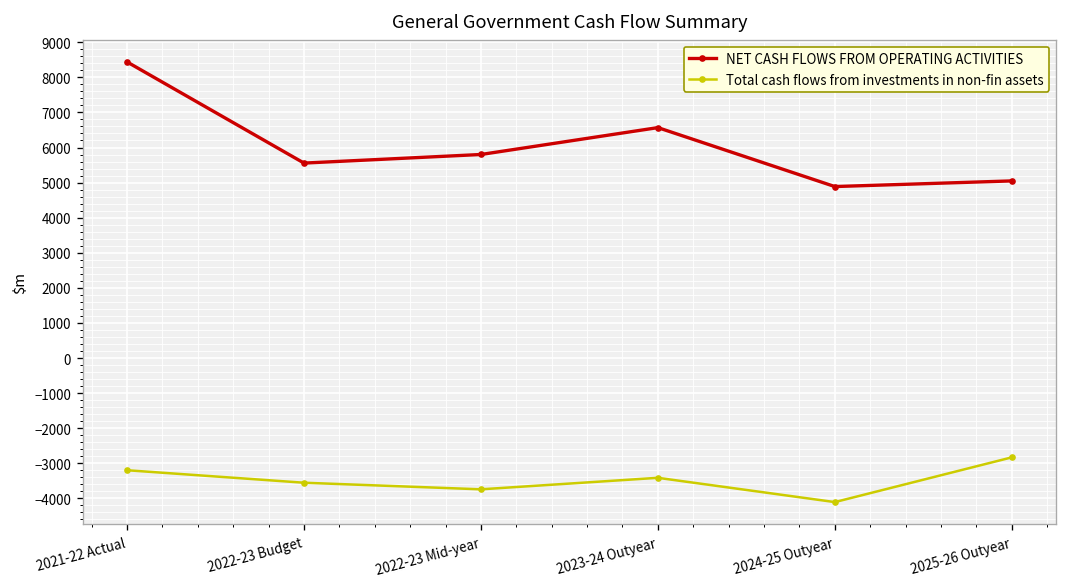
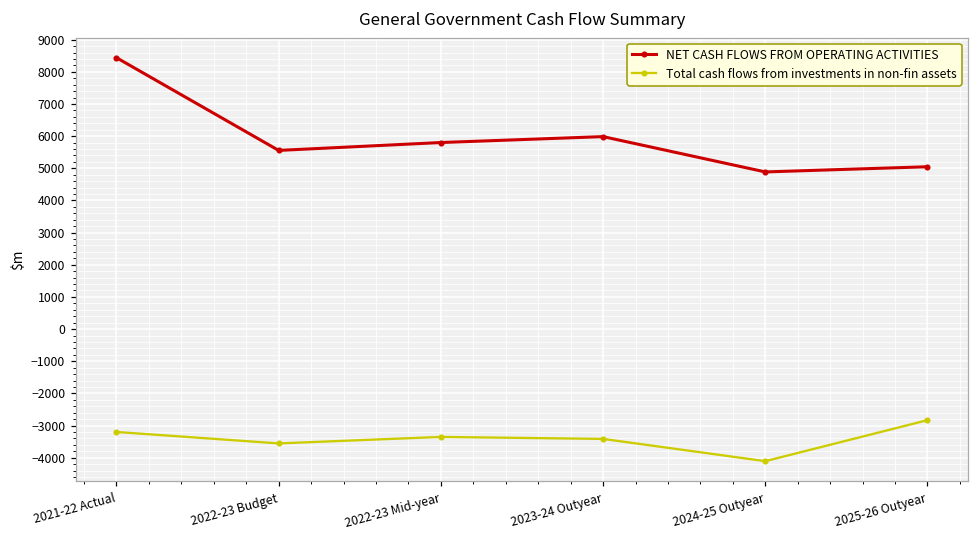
Total cash flows from investments in non-fin assets, 2022-23 Mid-year: -3700 -> -3400
NET CASH FLOWS FROM OPERATING ACTIVITIES, 2023-24 Outyear: 6600 -> 6000
